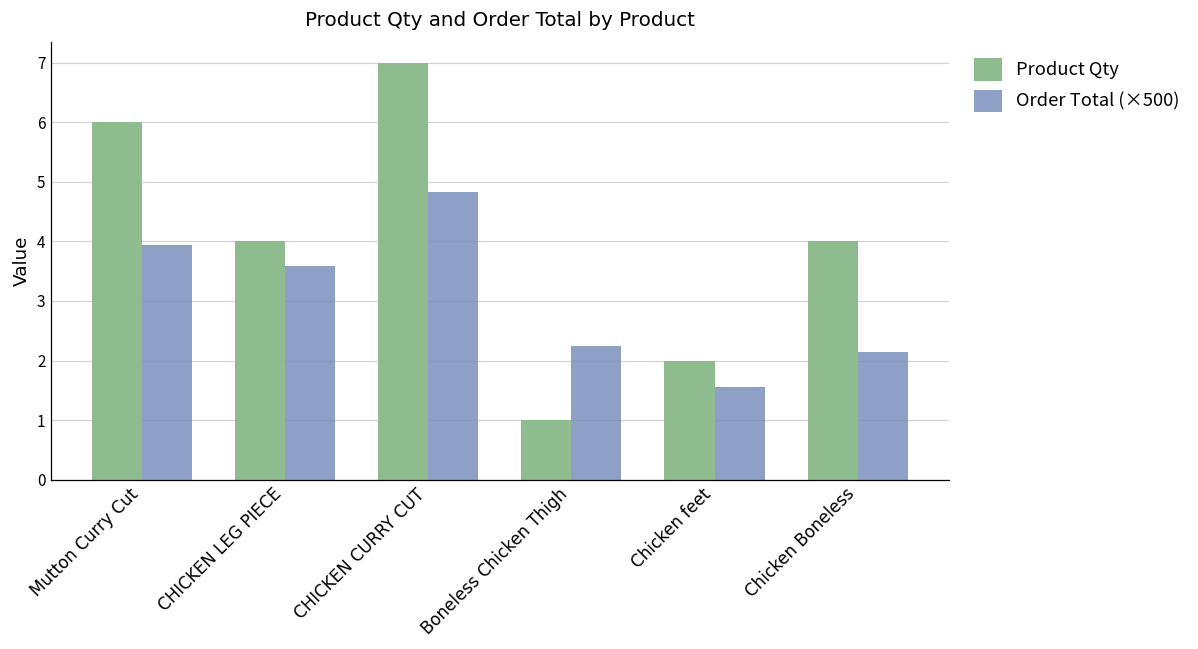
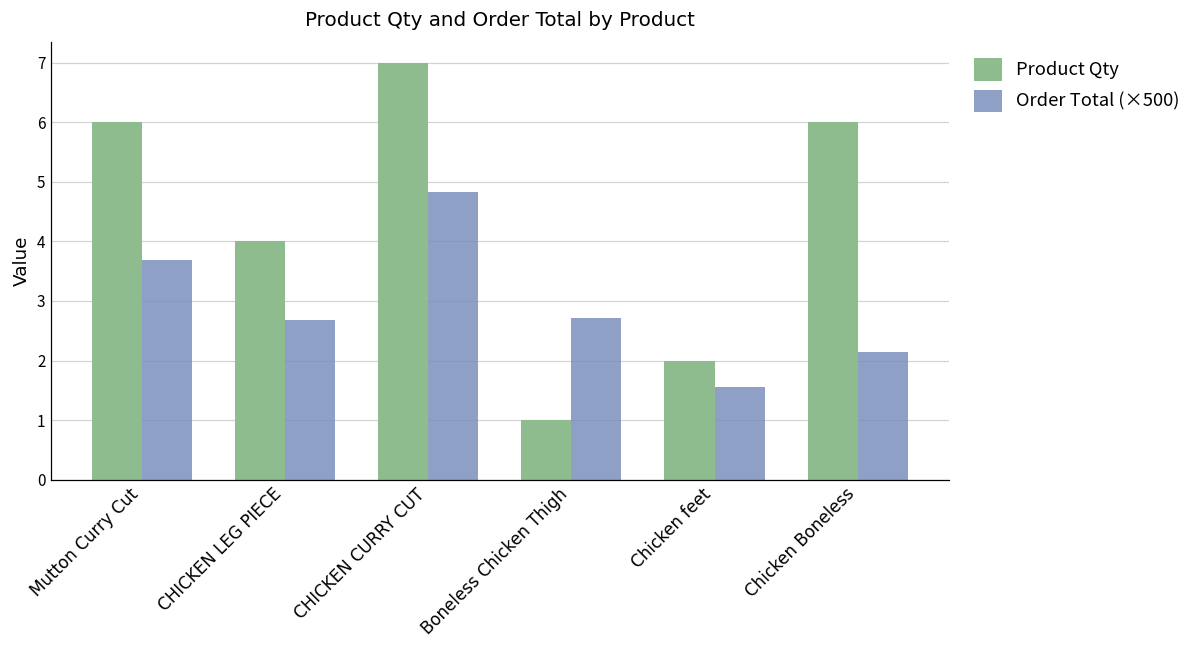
Order Total (×500), Mutton Curry Cut: 3.9 -> 3.7
Order Total (×500), CHICKEN LEG PIECE: 3.6 -> 2.7
Order Total (×500), Boneless Chicken Thigh: 2.3 -> 2.7
Product Qty, Chicken Boneless: 4 -> 6
